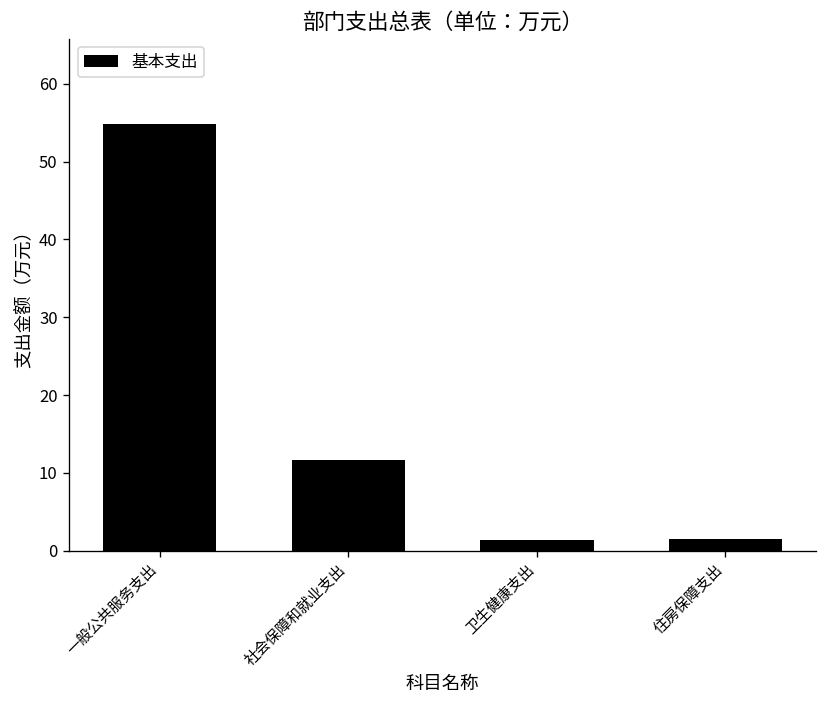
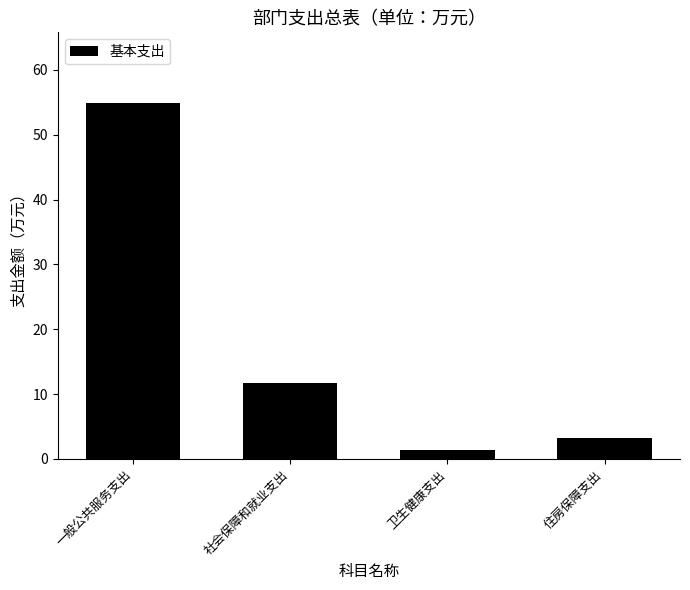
住房保障支出: 2 -> 3
